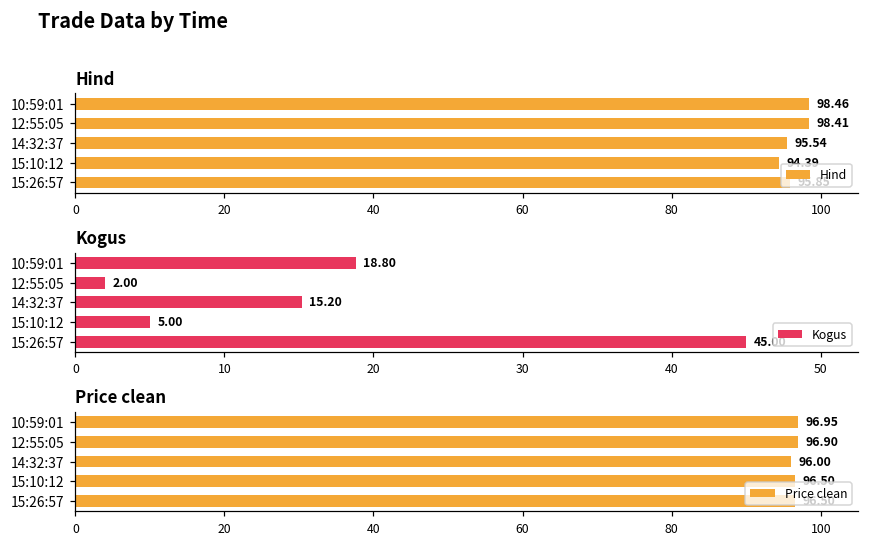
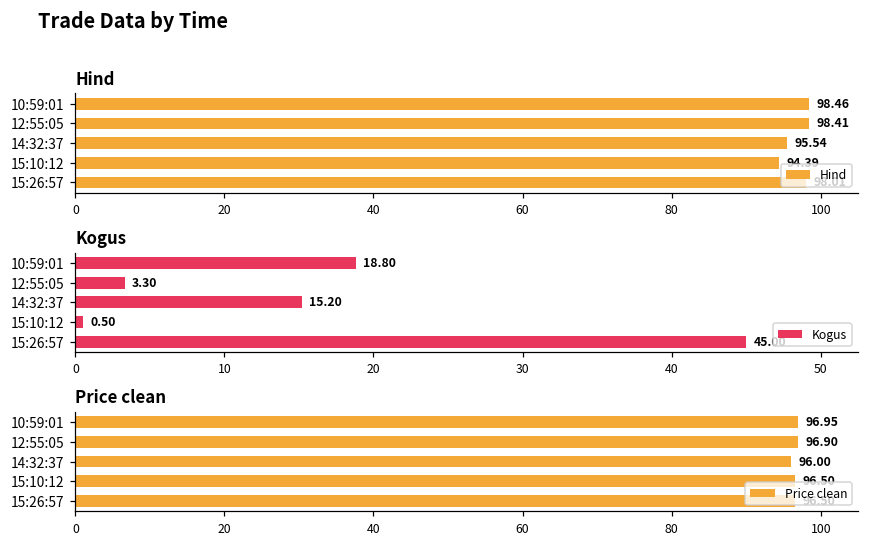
Hind, 15:26:57: 95.85 -> 98.01
Kogus, 12:55:05: 2.00 -> 3.30
Kogus, 15:10:12: 5.00 -> 0.50
